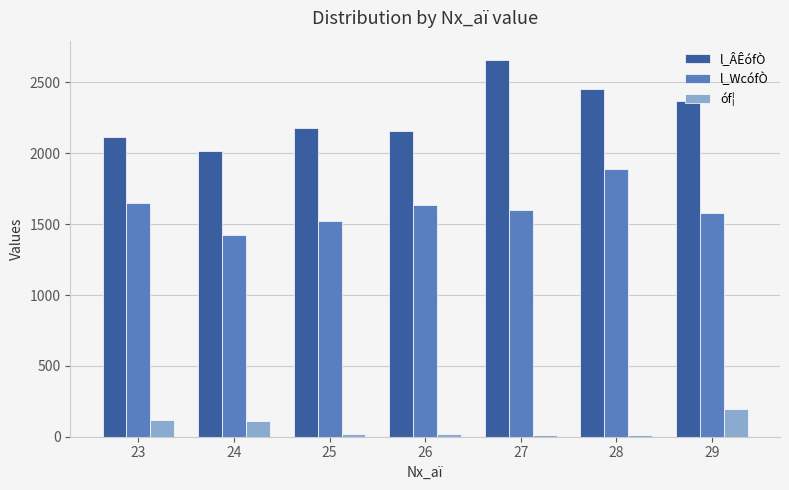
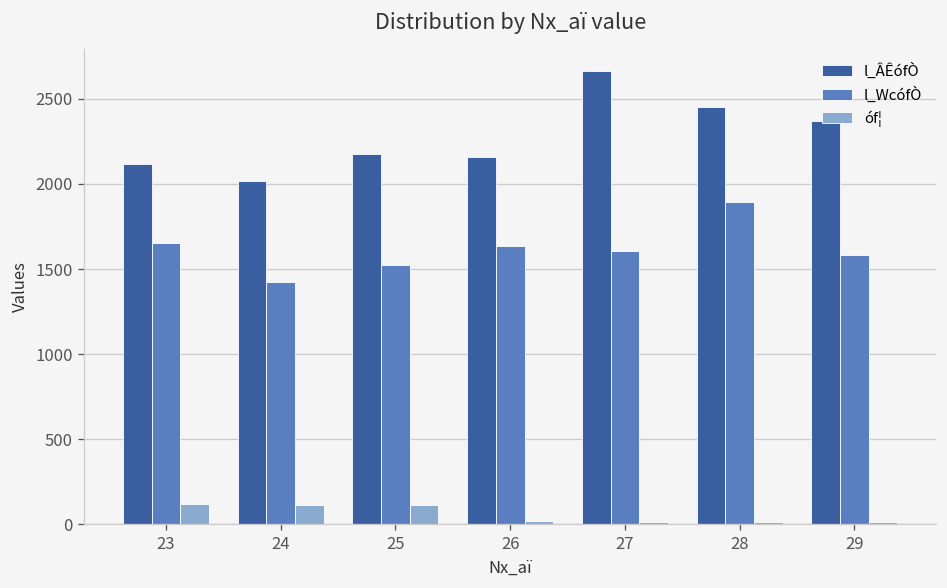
óf¦, 25: 20 -> 110
óf¦, 29: 200 -> 10
